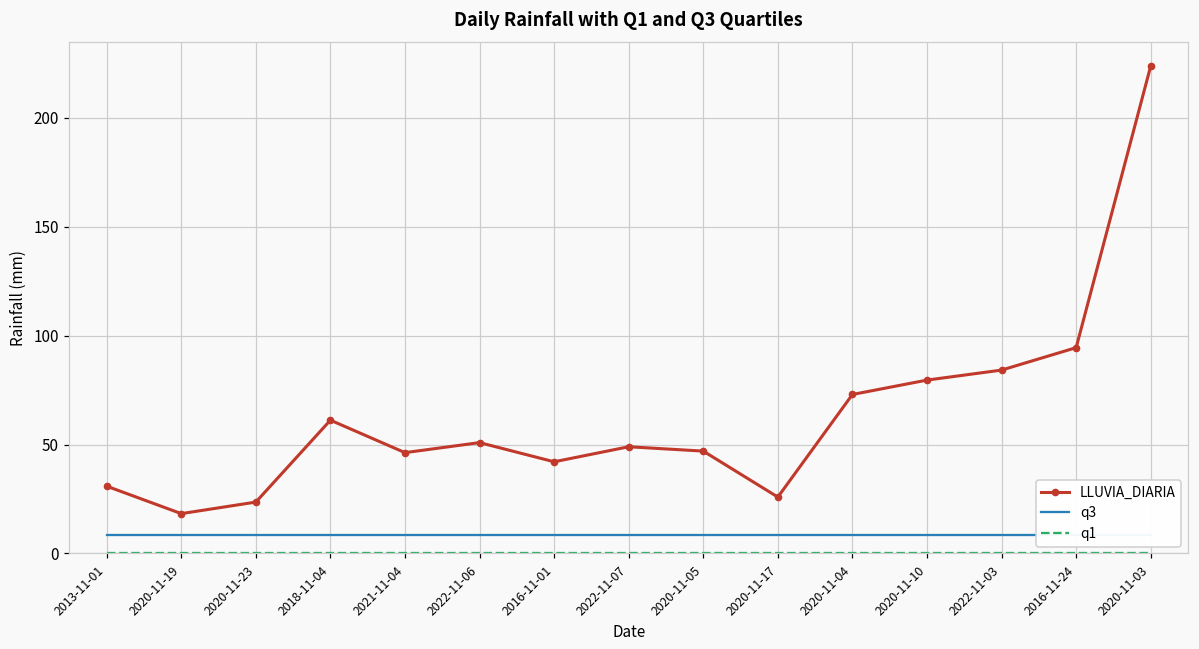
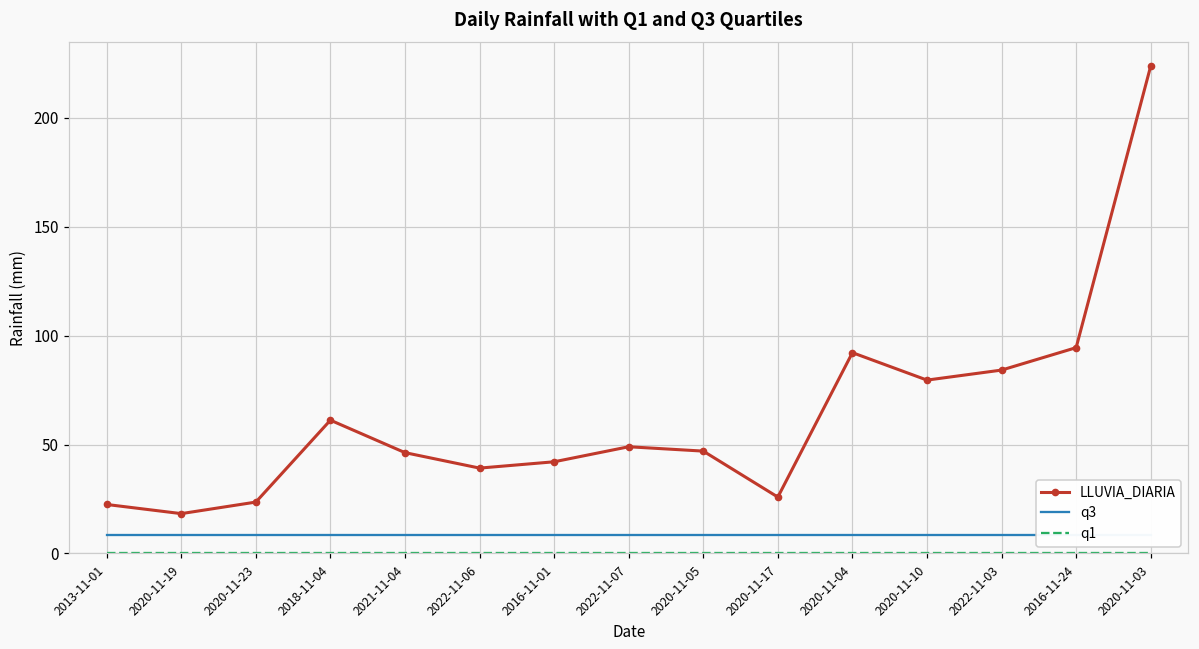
LLUVIA_DIARIA, 2013-11-01: 31 -> 23
LLUVIA_DIARIA, 2022-11-06: 51 -> 39
LLUVIA_DIARIA, 2020-11-04: 73 -> 92
